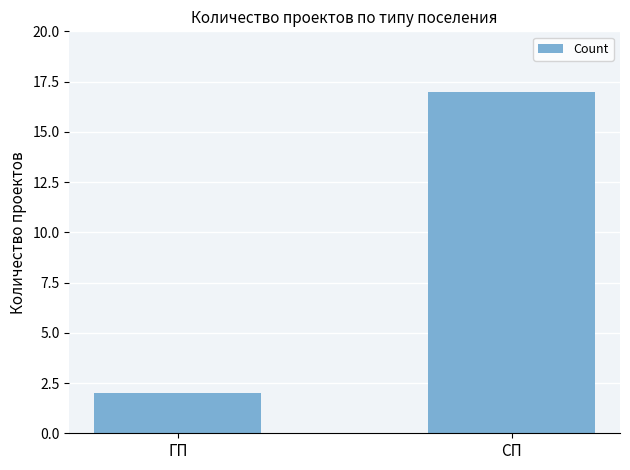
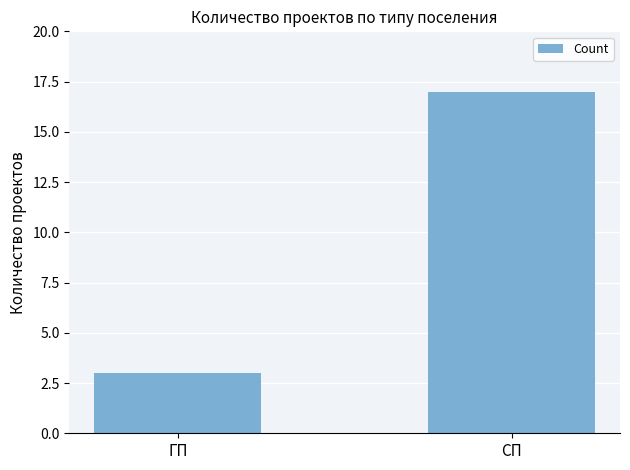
ГП: 2 -> 3
